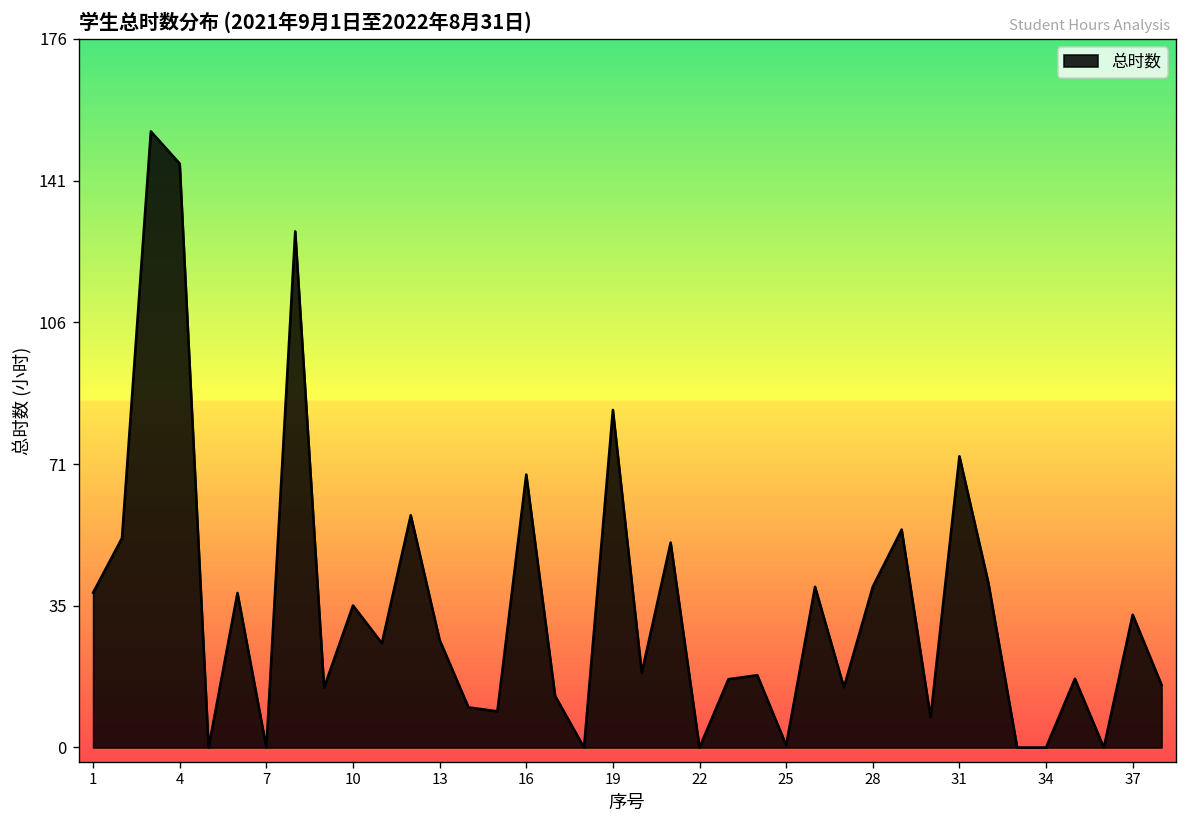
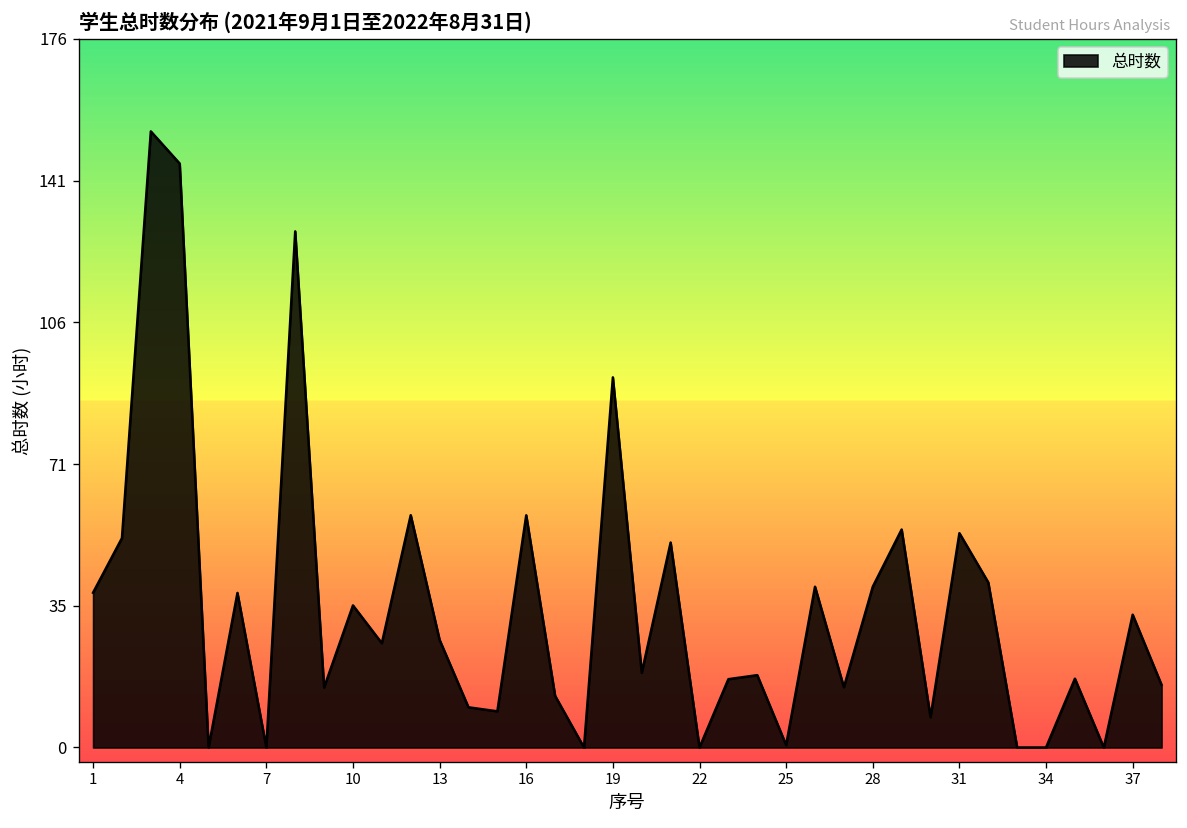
16: 68 -> 58
19: 84 -> 92
31: 72 -> 53
